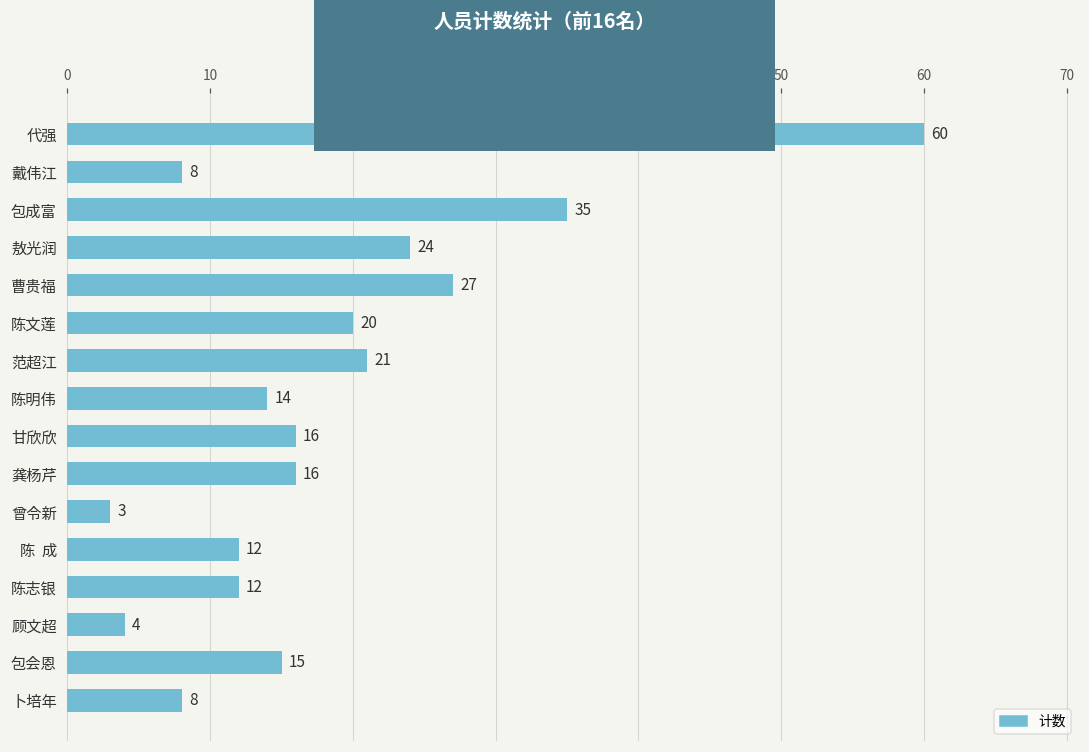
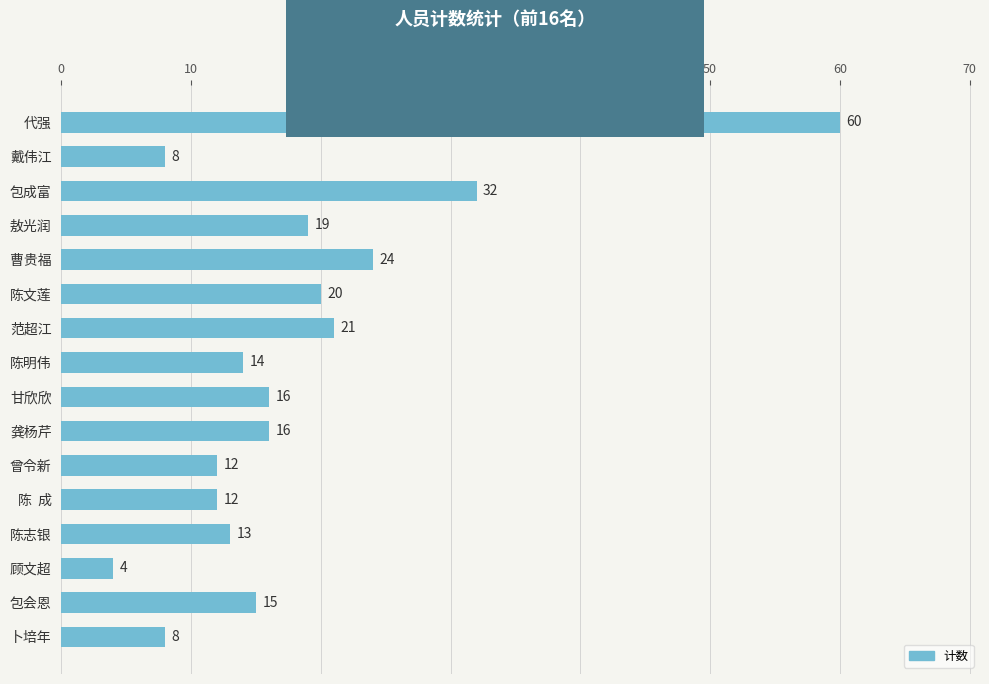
包成富: 35 -> 32
敖光润: 24 -> 19
曹贵福: 27 -> 24
曾令新: 3 -> 12
陈志银: 12 -> 13
